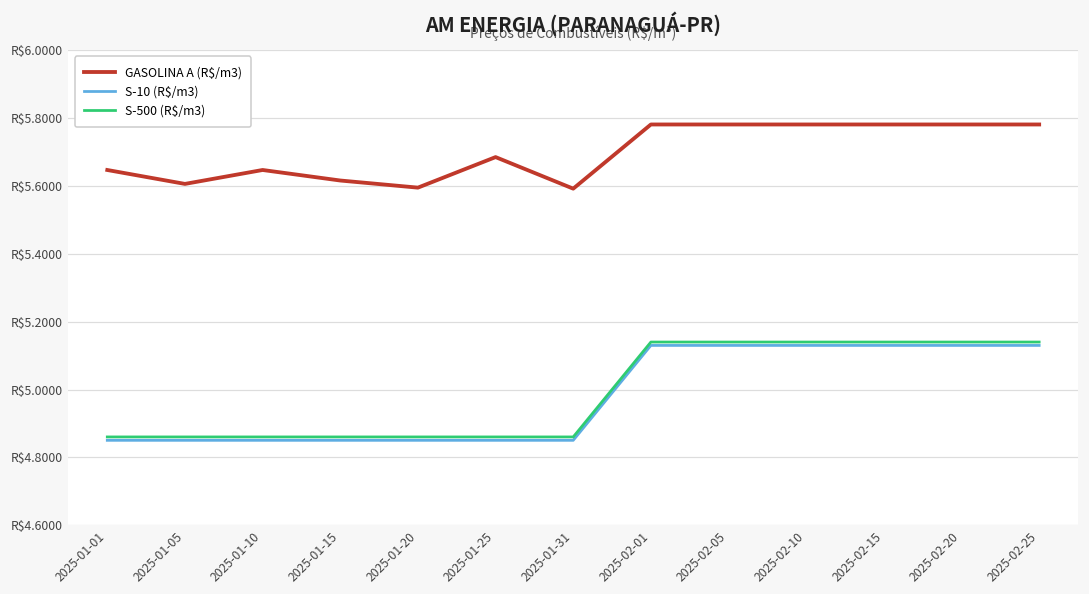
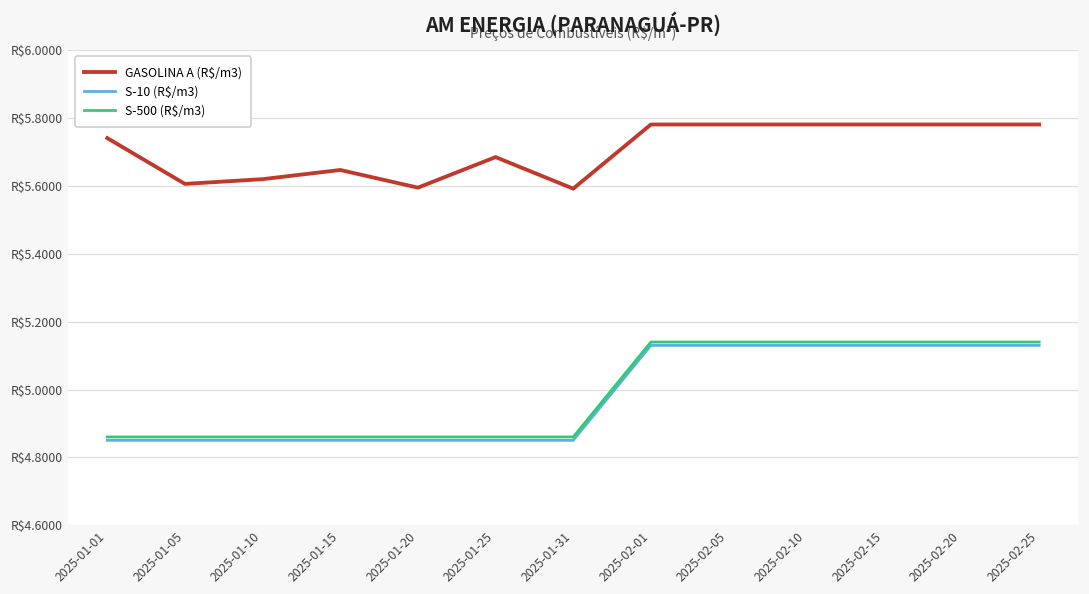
GASOLINA A (R$/m3), 2025-01-01: R$5.65 -> R$5.74
GASOLINA A (R$/m3), 2025-01-10: R$5.65 -> R$5.62
GASOLINA A (R$/m3), 2025-01-15: R$5.62 -> R$5.65
